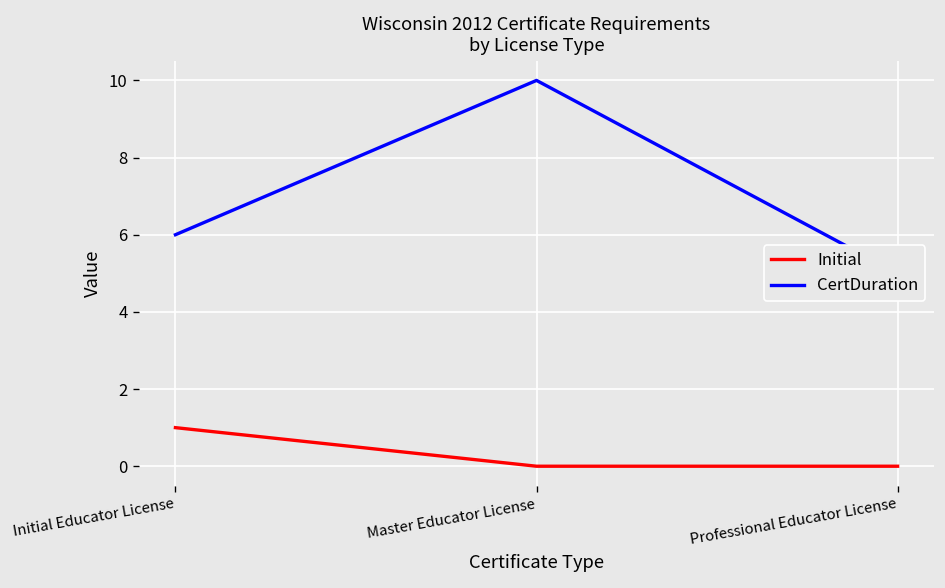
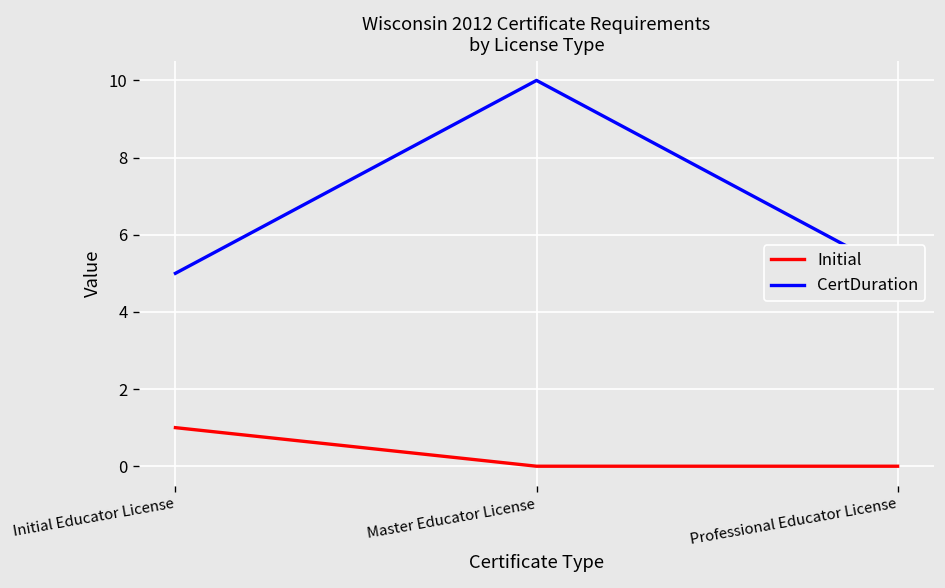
CertDuration, Initial Educator License: 6 -> 5
